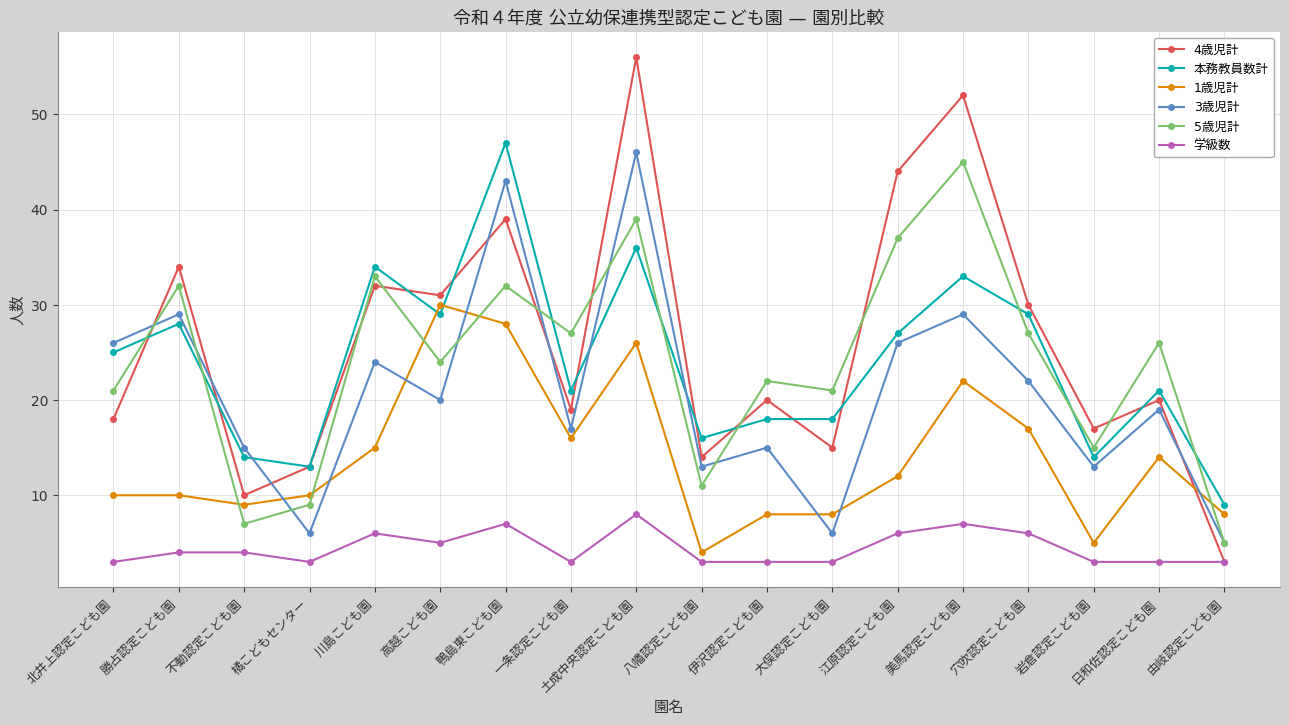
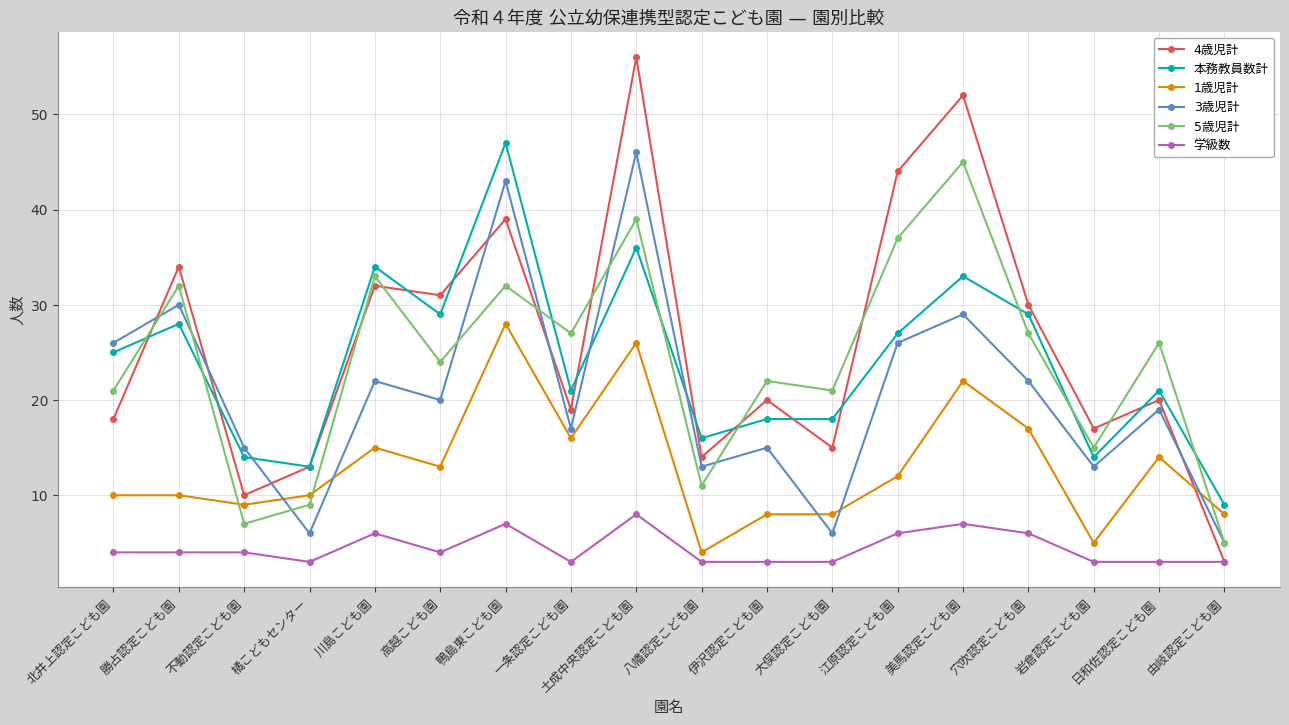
学級数, 北井上認定こども園: 3 -> 4
3歳児計, 勝占認定こども園: 29 -> 30
3歳児計, 川島こども園: 24 -> 22
1歳児計, 高越こども園: 30 -> 13
学級数, 高越こども園: 5 -> 4
